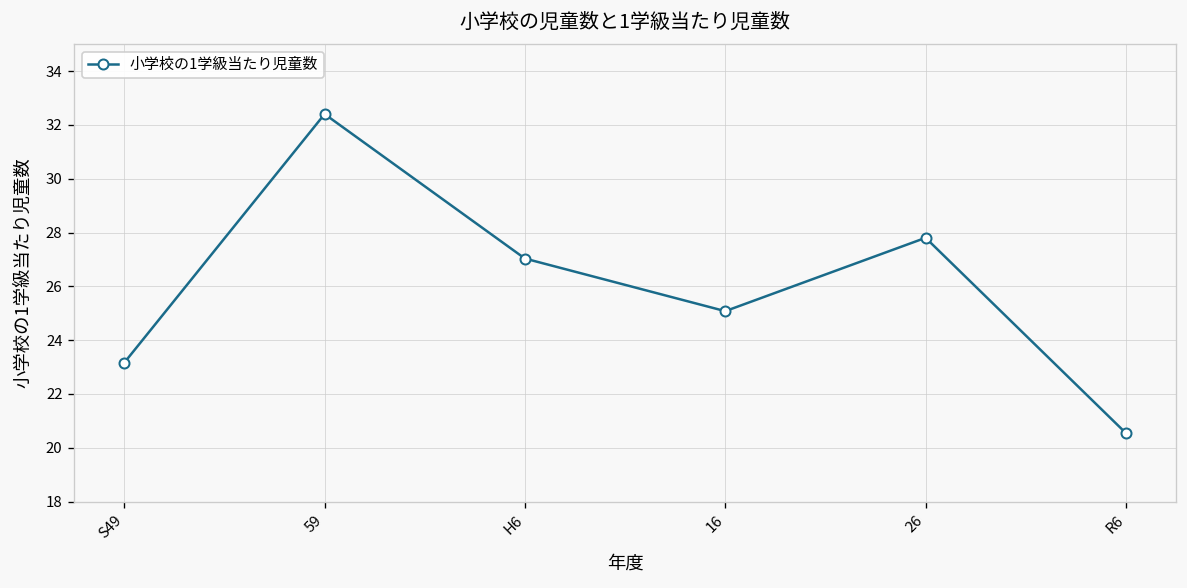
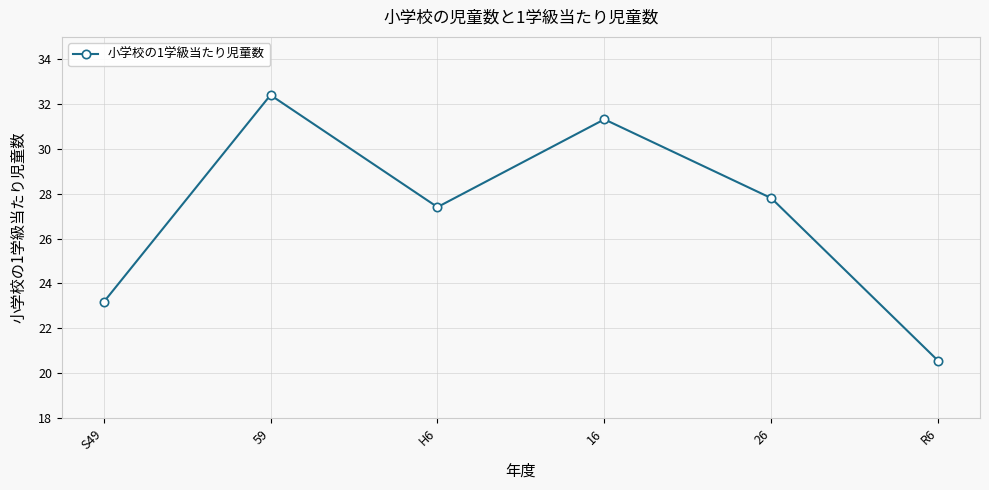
H6: 27.0 -> 27.4
16: 25.1 -> 31.3
